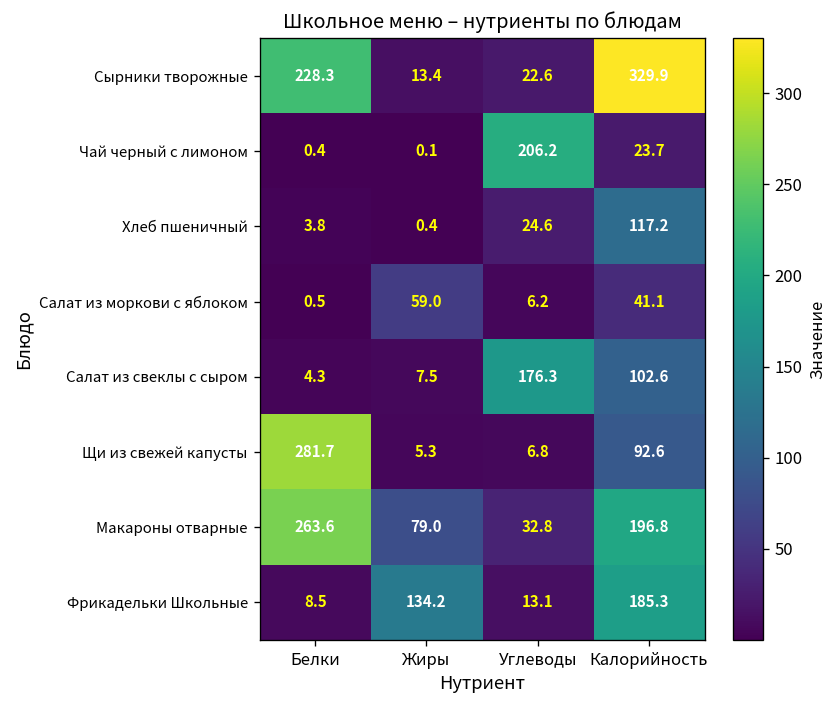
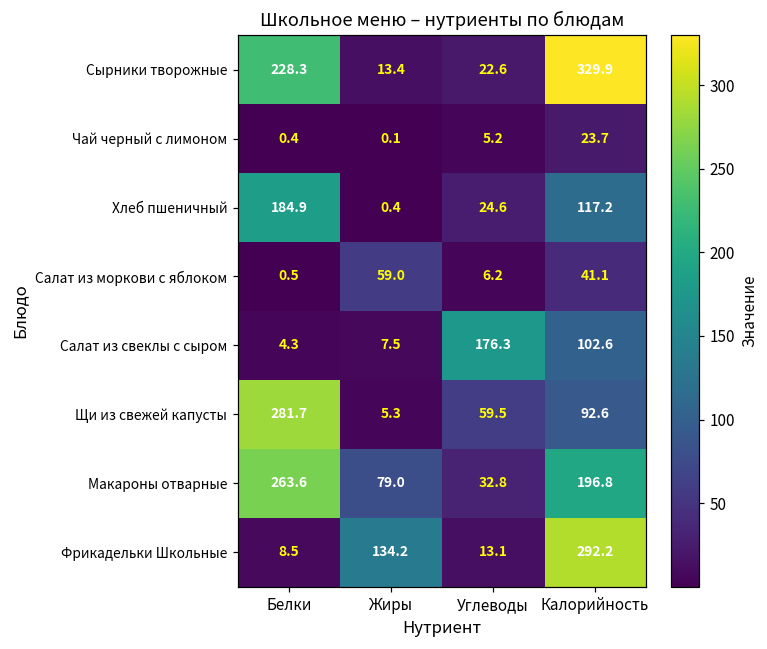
Чай черный с лимоном, Углеводы: 206.2 -> 5.2
Хлеб пшеничный, Белки: 3.8 -> 184.9
Щи из свежей капусты, Углеводы: 6.8 -> 59.5
Фрикадельки Школьные, Калорийность: 185.3 -> 292.2
